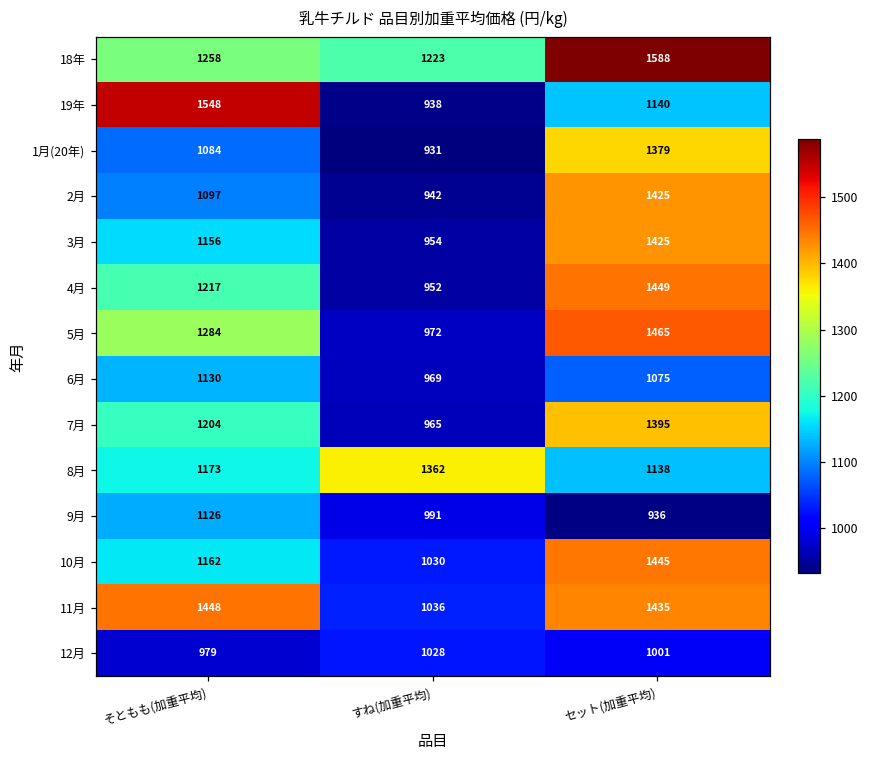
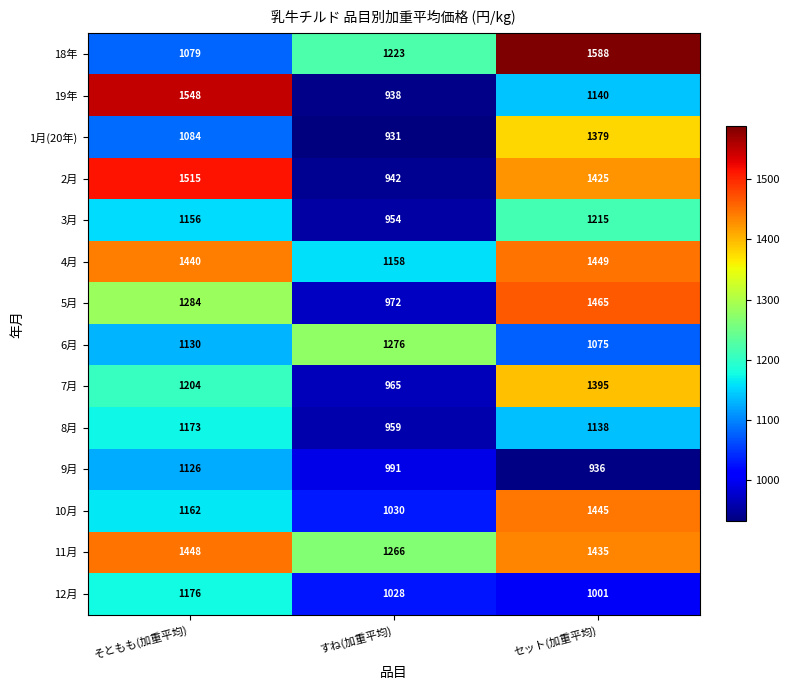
18年, そともも(加重平均): 1258 -> 1079
2月, そともも(加重平均): 1097 -> 1515
3月, セット(加重平均): 1425 -> 1215
4月, そともも(加重平均): 1217 -> 1440
4月, すね(加重平均): 952 -> 1158
6月, すね(加重平均): 969 -> 1276
8月, すね(加重平均): 1362 -> 959
11月, すね(加重平均): 1036 -> 1266
12月, そともも(加重平均): 979 -> 1176
